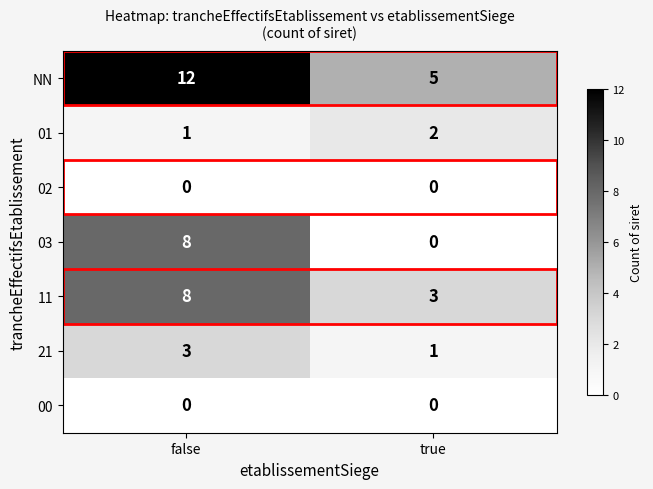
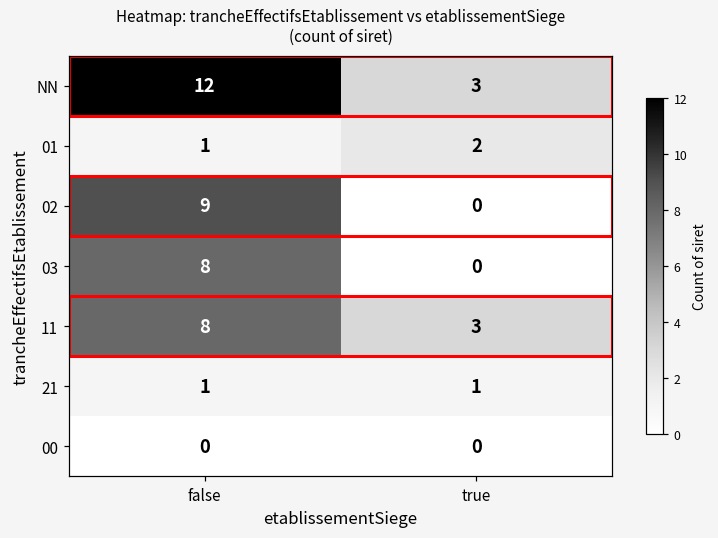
NN, true: 5 -> 3
02, false: 0 -> 9
21, false: 3 -> 1
